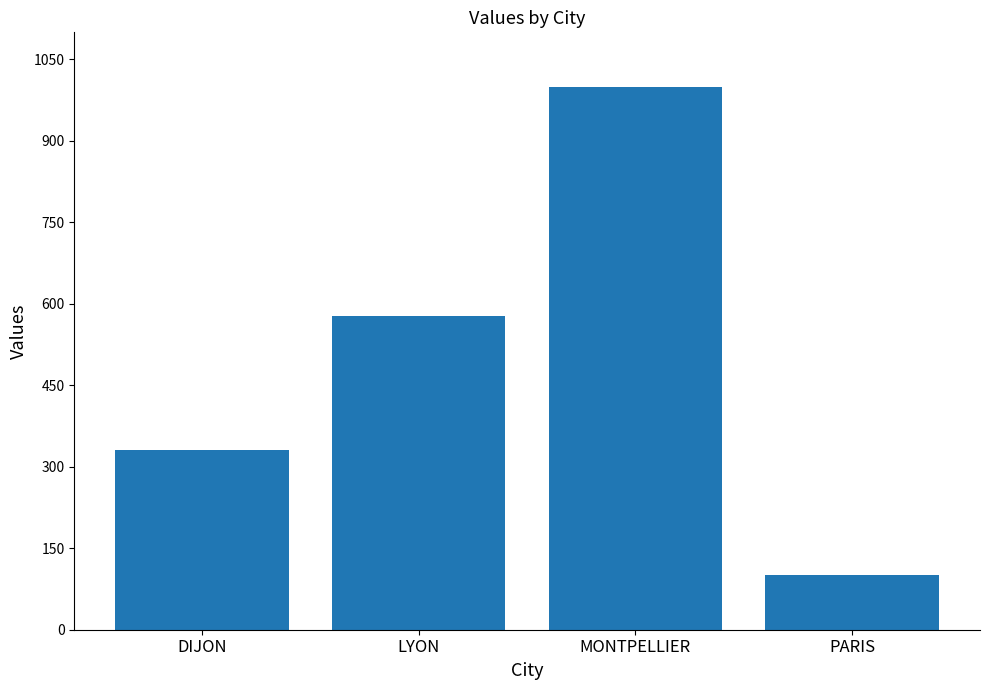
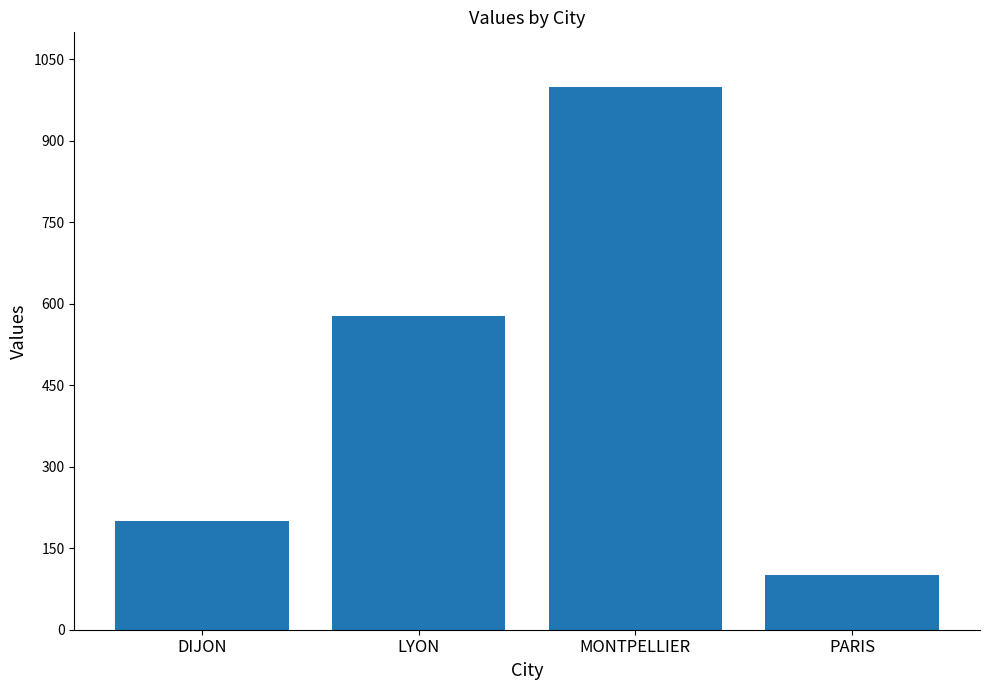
DIJON: 330 -> 200
